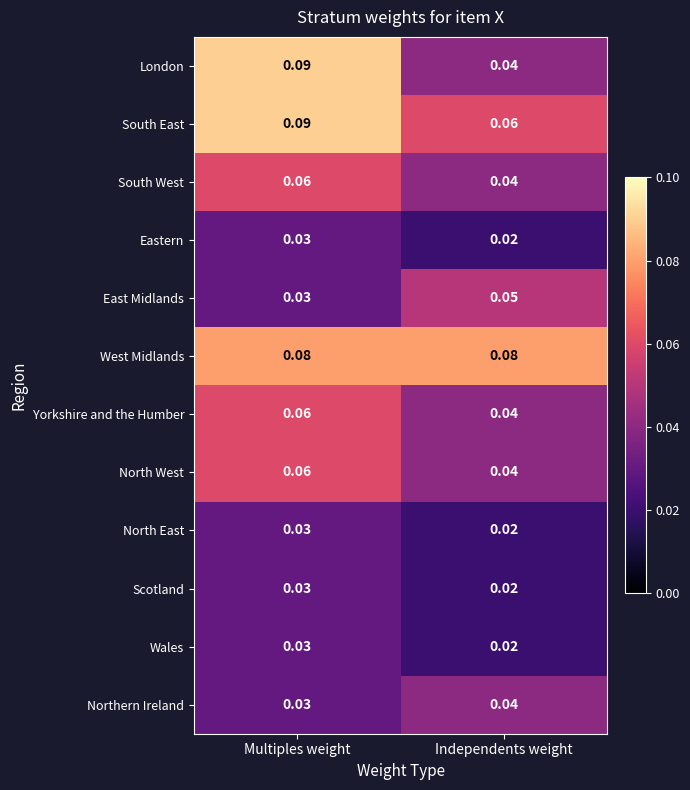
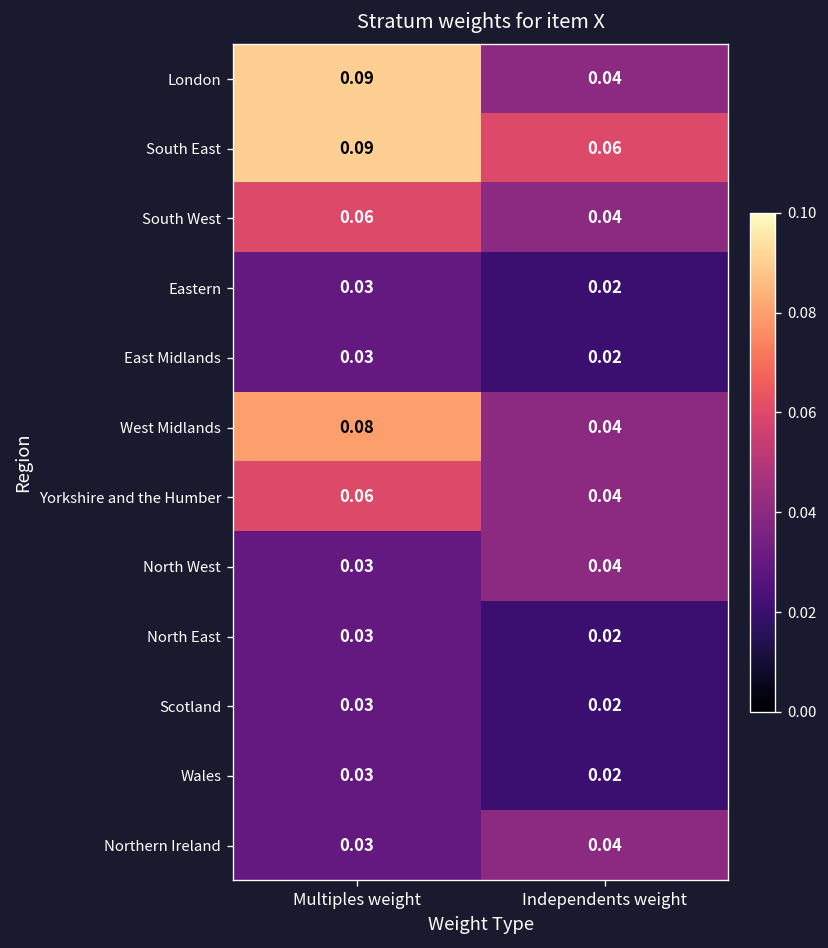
East Midlands, Independents weight: 0.05 -> 0.02
West Midlands, Independents weight: 0.08 -> 0.04
North West, Multiples weight: 0.06 -> 0.03
